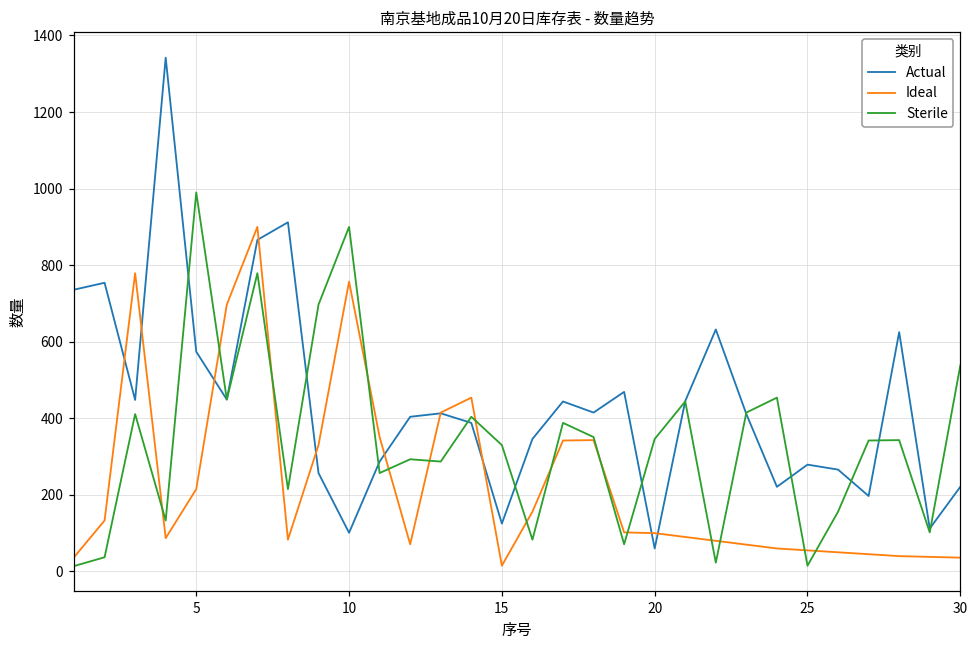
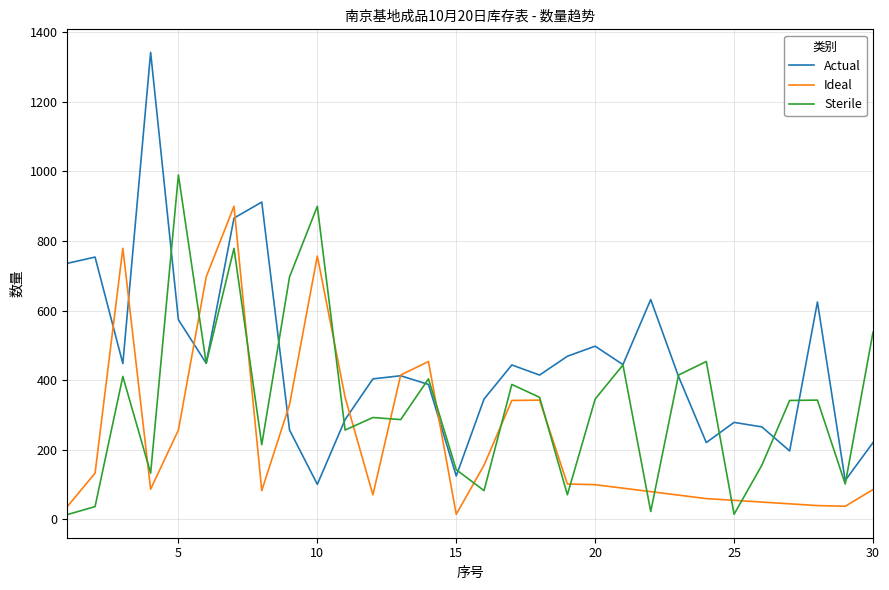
Ideal, 5: 220 -> 260
Sterile, 15: 330 -> 140
Actual, 20: 60 -> 500
Ideal, 30: 40 -> 90
